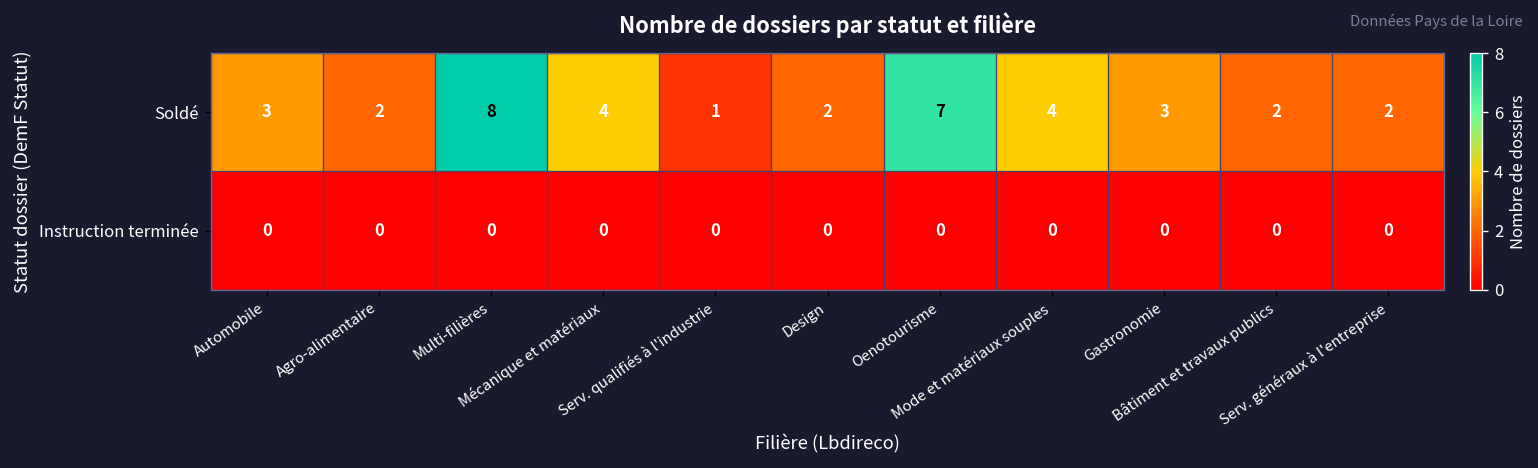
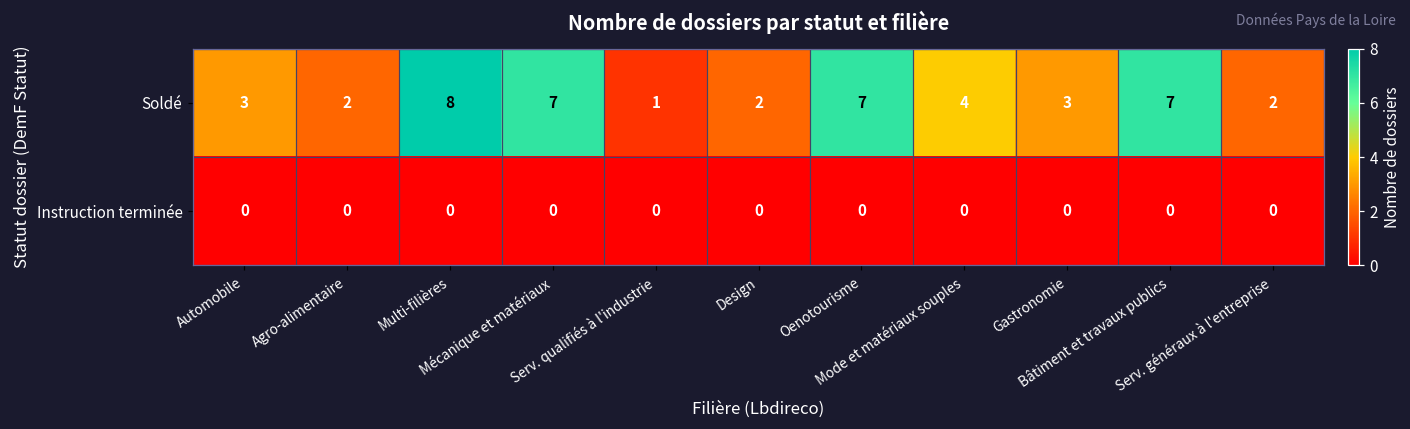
Soldé, Mécanique et matériaux: 4 -> 7
Soldé, Bâtiment et travaux publics: 2 -> 7
